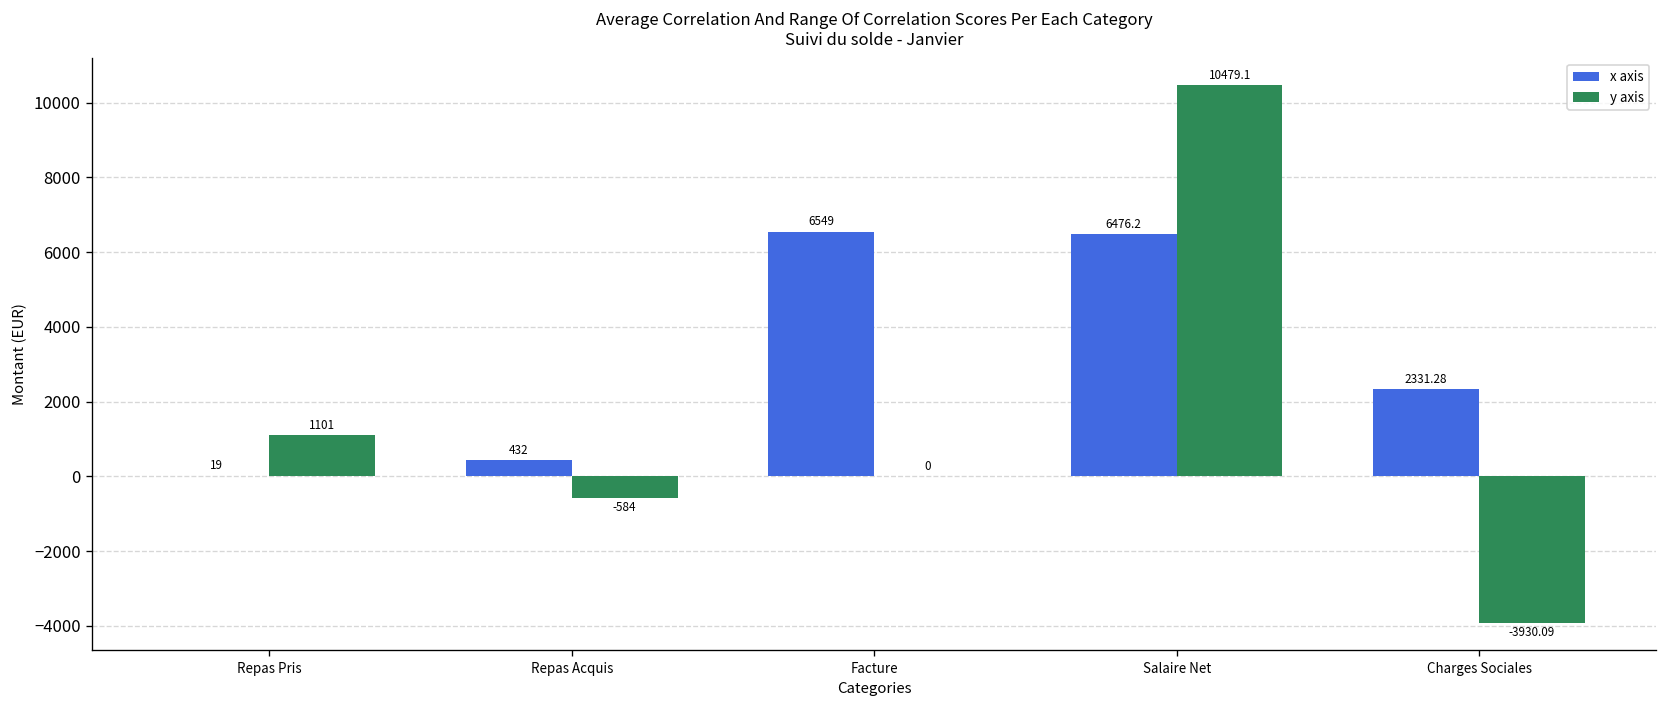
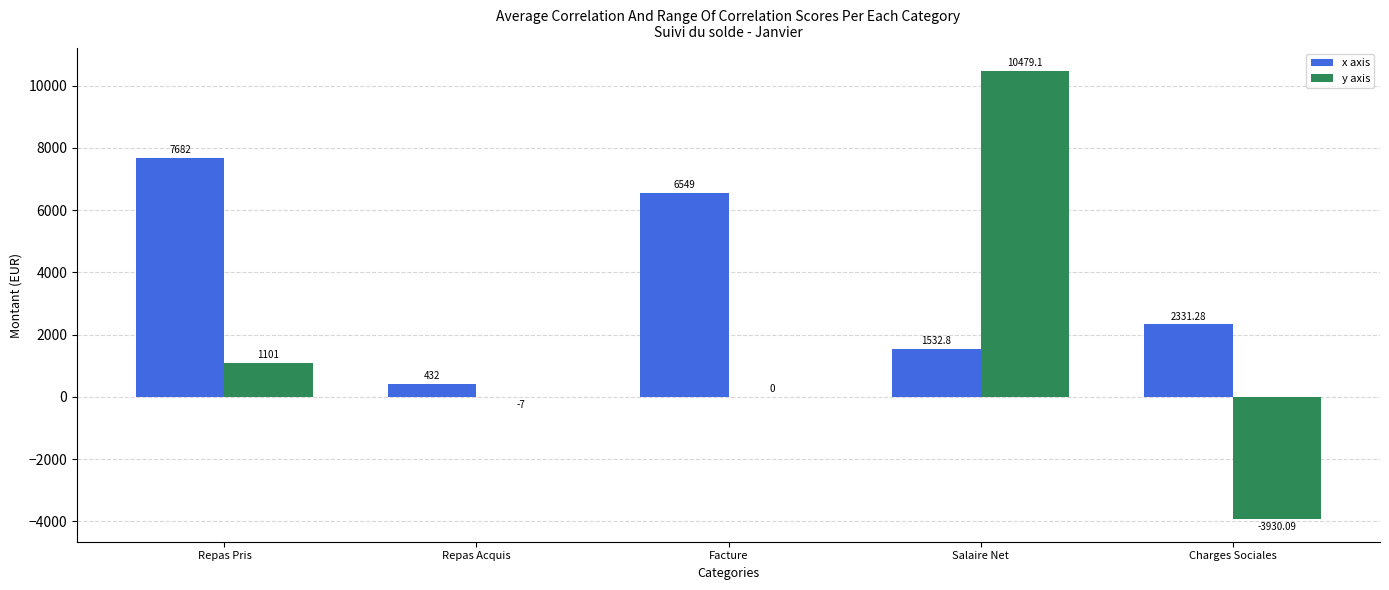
x axis, Repas Pris: 19 -> 7682
y axis, Repas Acquis: -584 -> -7
x axis, Salaire Net: 6476.2 -> 1532.8
